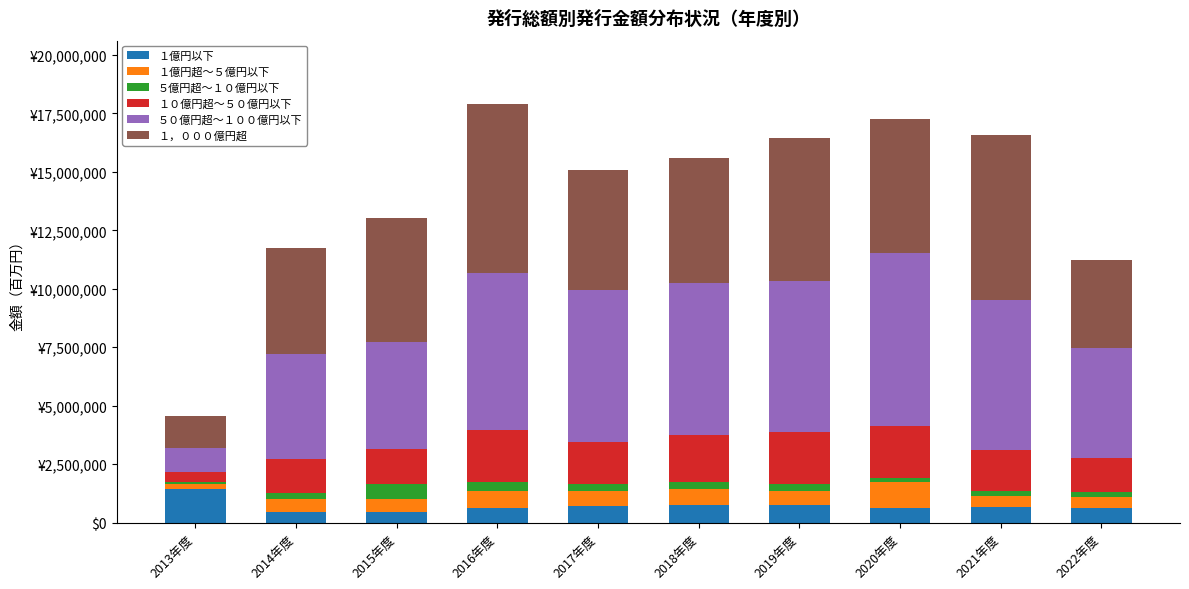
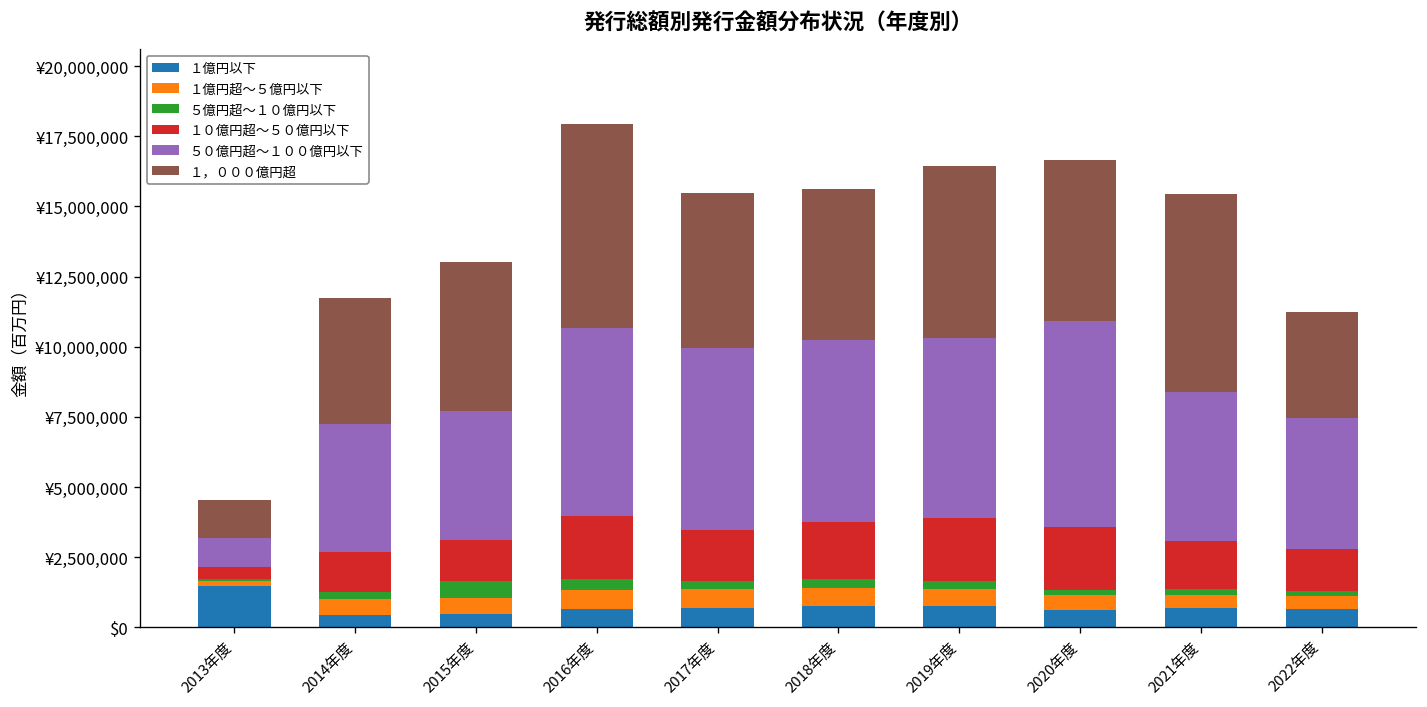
１，０００億円超, 2017年度: ¥5,100,000 -> ¥5,500,000
１億円超～５億円以下, 2020年度: ¥1,100,000 -> ¥500,000
５０億円超～１００億円以下, 2021年度: ¥6,400,000 -> ¥5,300,000
